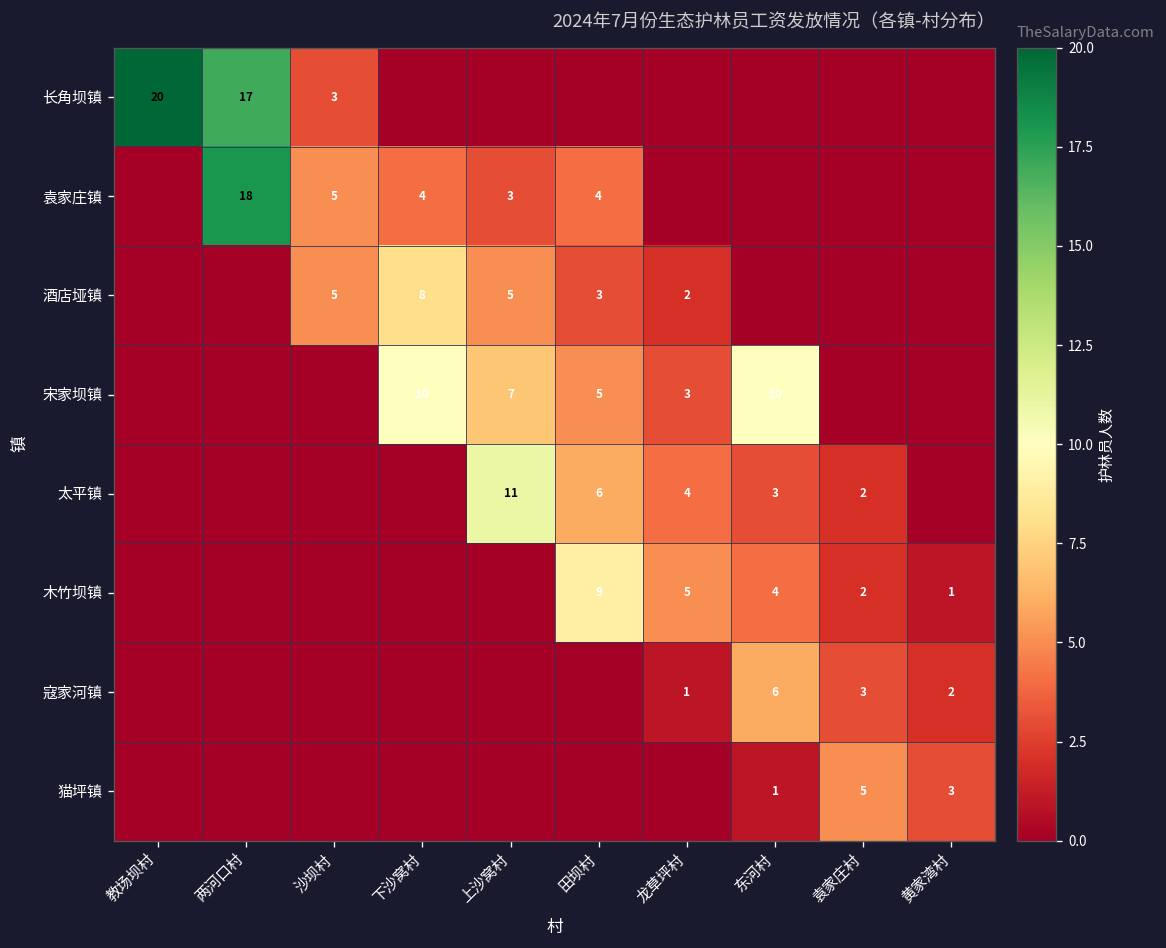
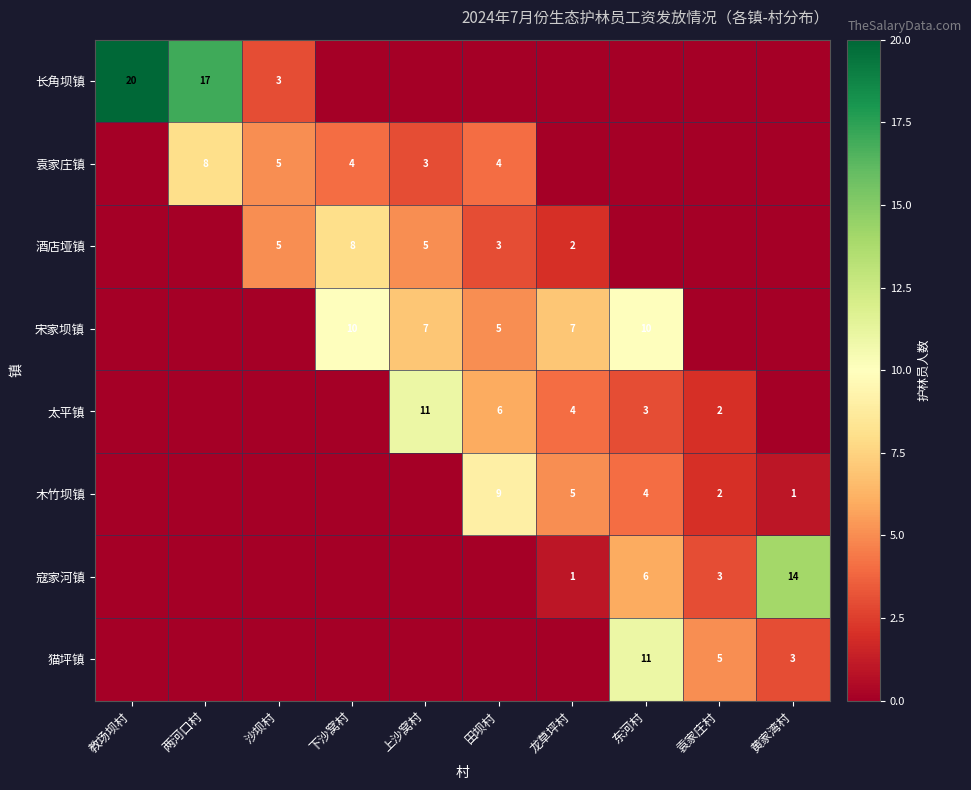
袁家庄镇, 两河口村: 18 -> 8
宋家坝镇, 龙草坪村: 3 -> 7
寇家河镇, 黄家湾村: 2 -> 14
猫坪镇, 东河村: 1 -> 11
